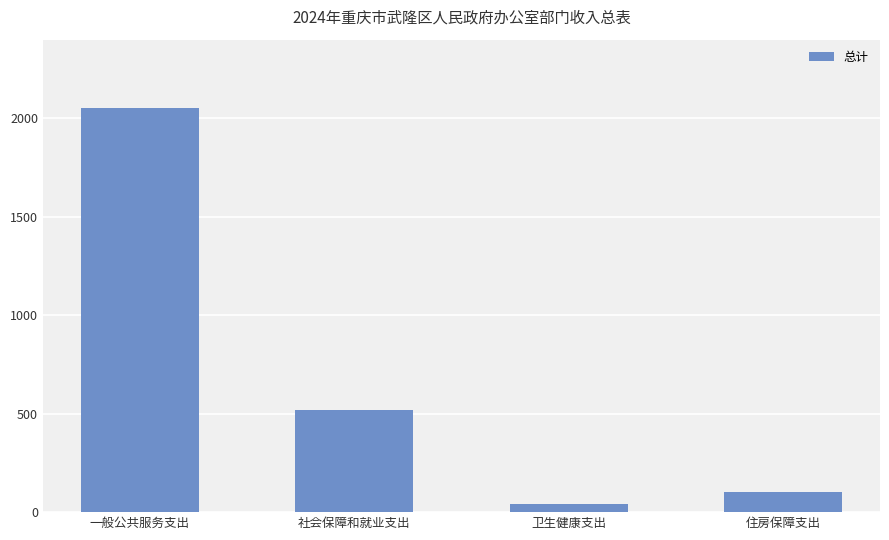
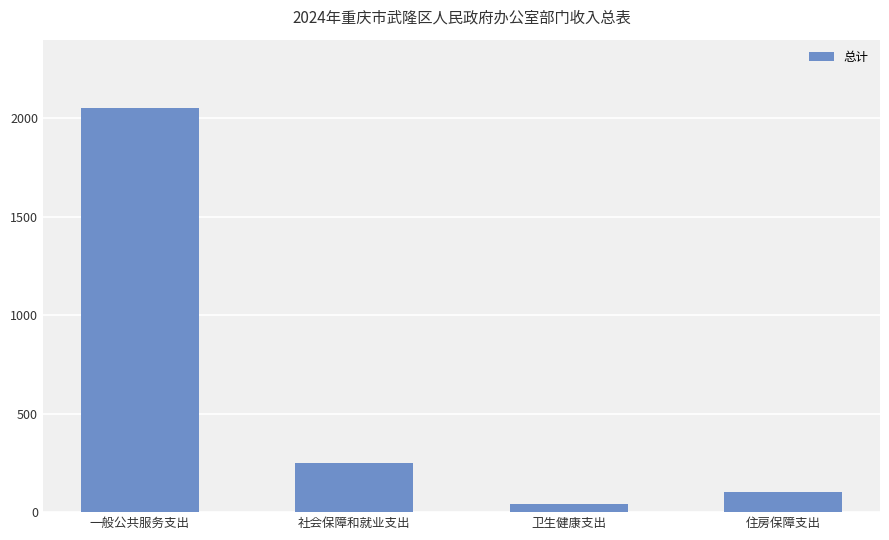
社会保障和就业支出: 520 -> 250
